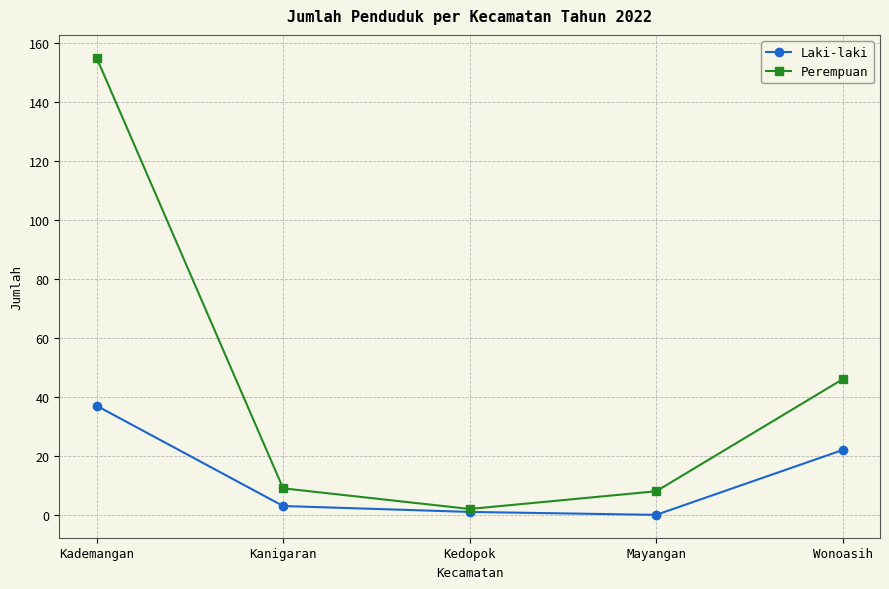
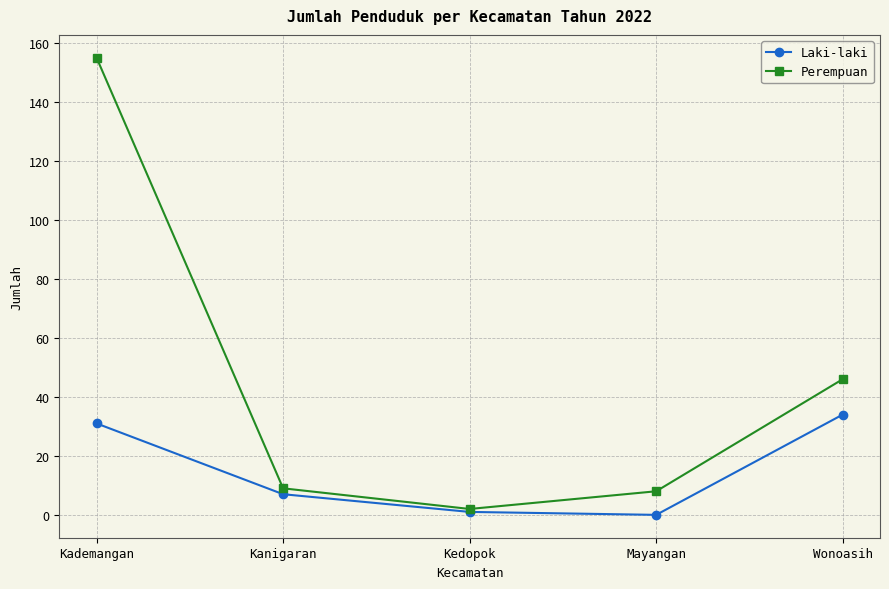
Laki-laki, Kademangan: 37 -> 31
Laki-laki, Kanigaran: 3 -> 7
Laki-laki, Wonoasih: 22 -> 34
